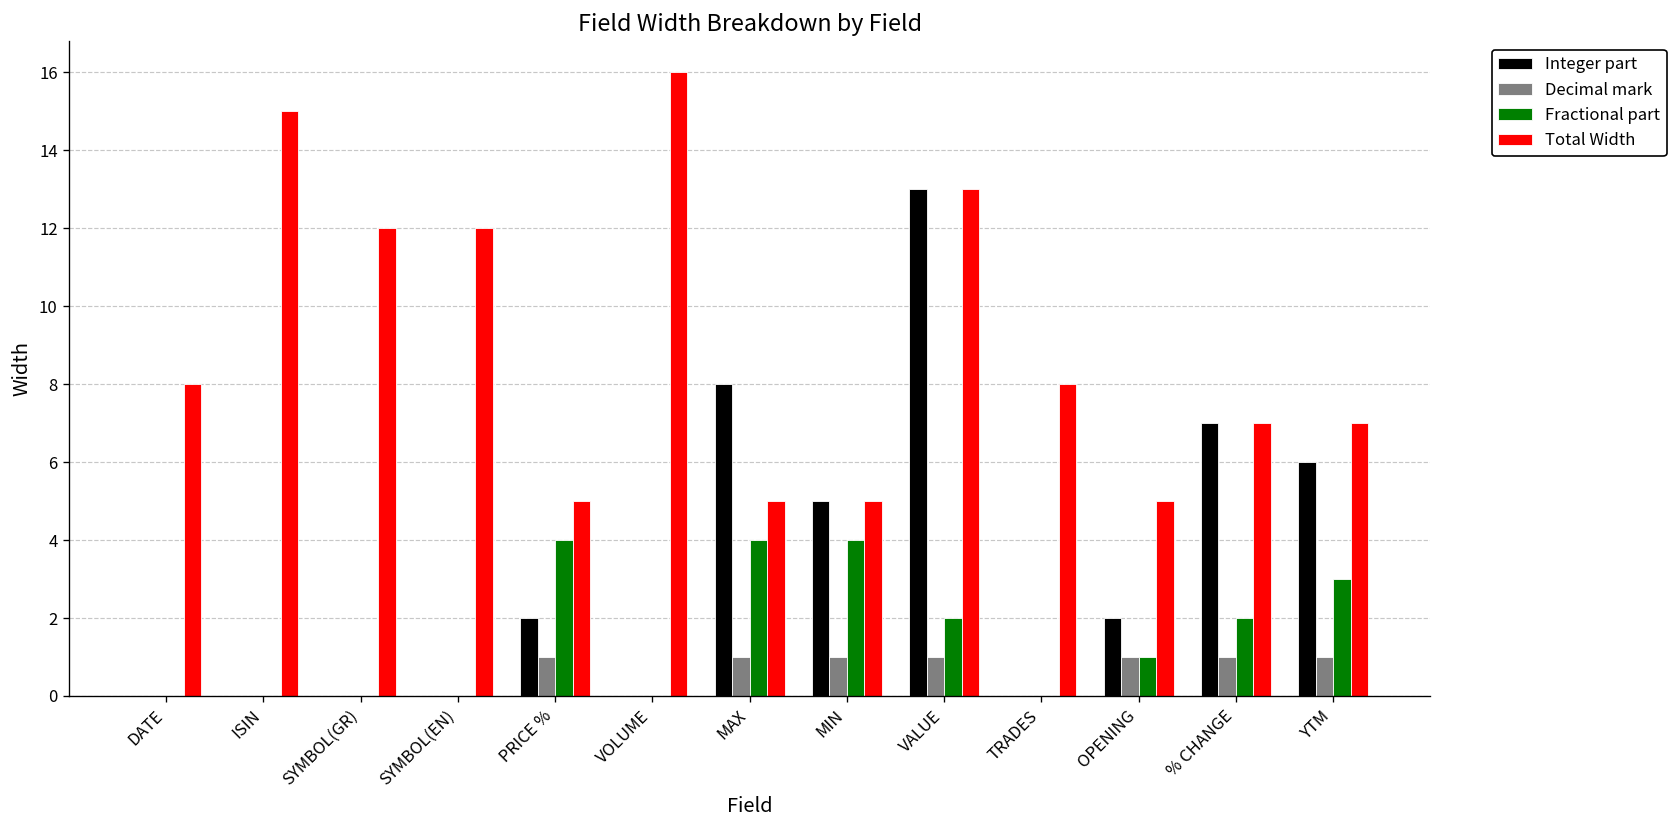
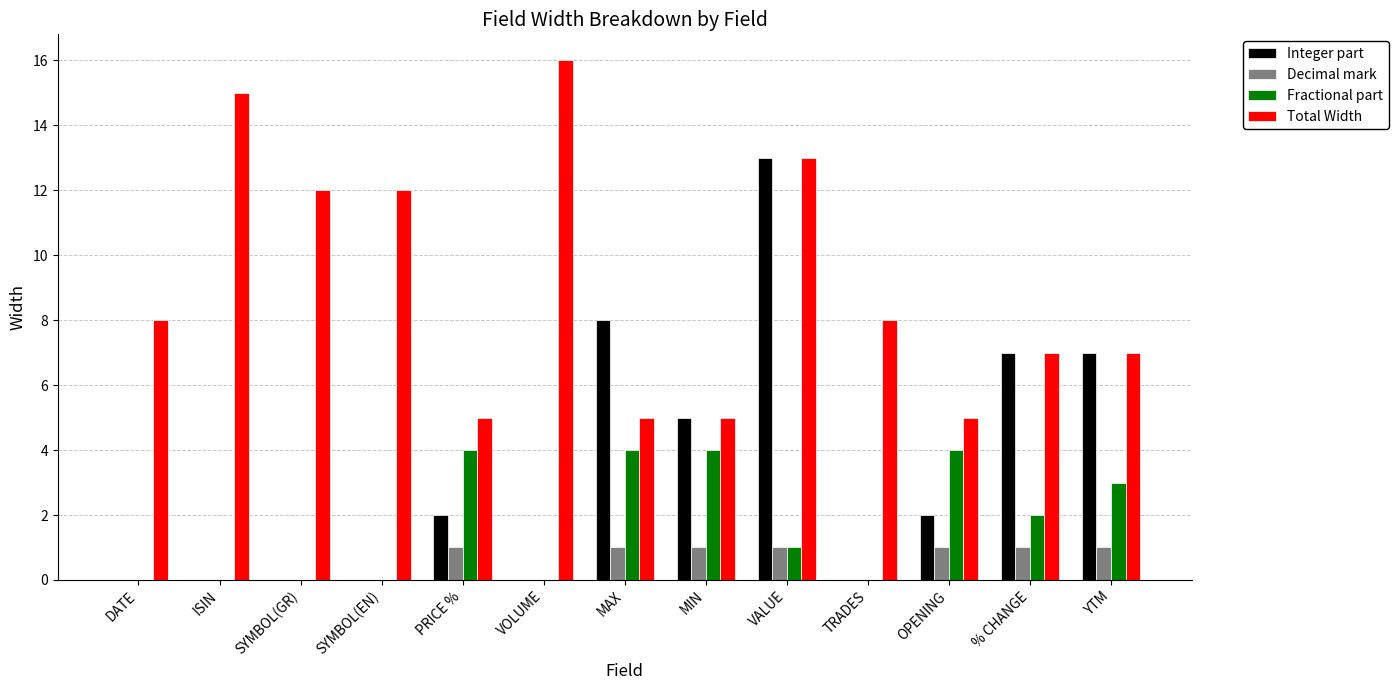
Fractional part, VALUE: 2 -> 1
Fractional part, OPENING: 1 -> 4
Integer part, YTM: 6 -> 7
